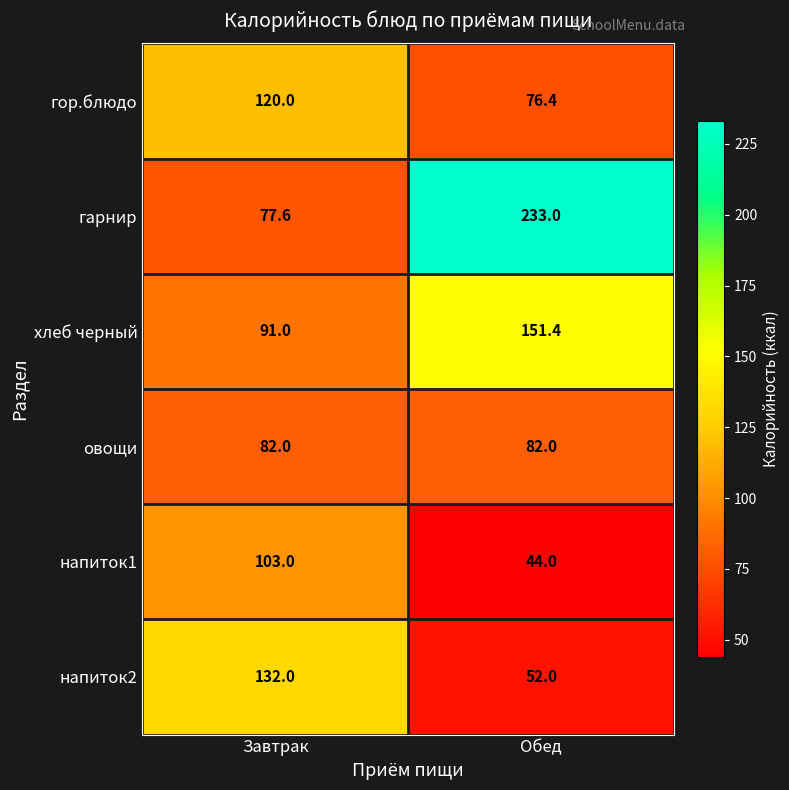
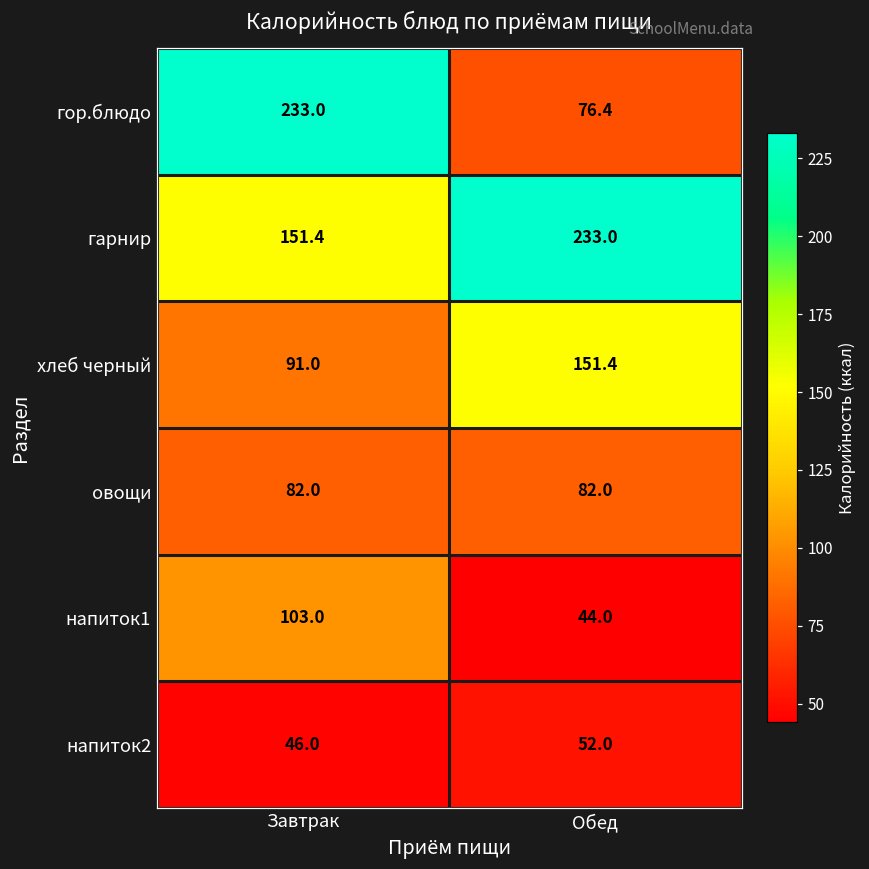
гор.блюдо, Завтрак: 120.0 -> 233.0
гарнир, Завтрак: 77.6 -> 151.4
напиток2, Завтрак: 132.0 -> 46.0
